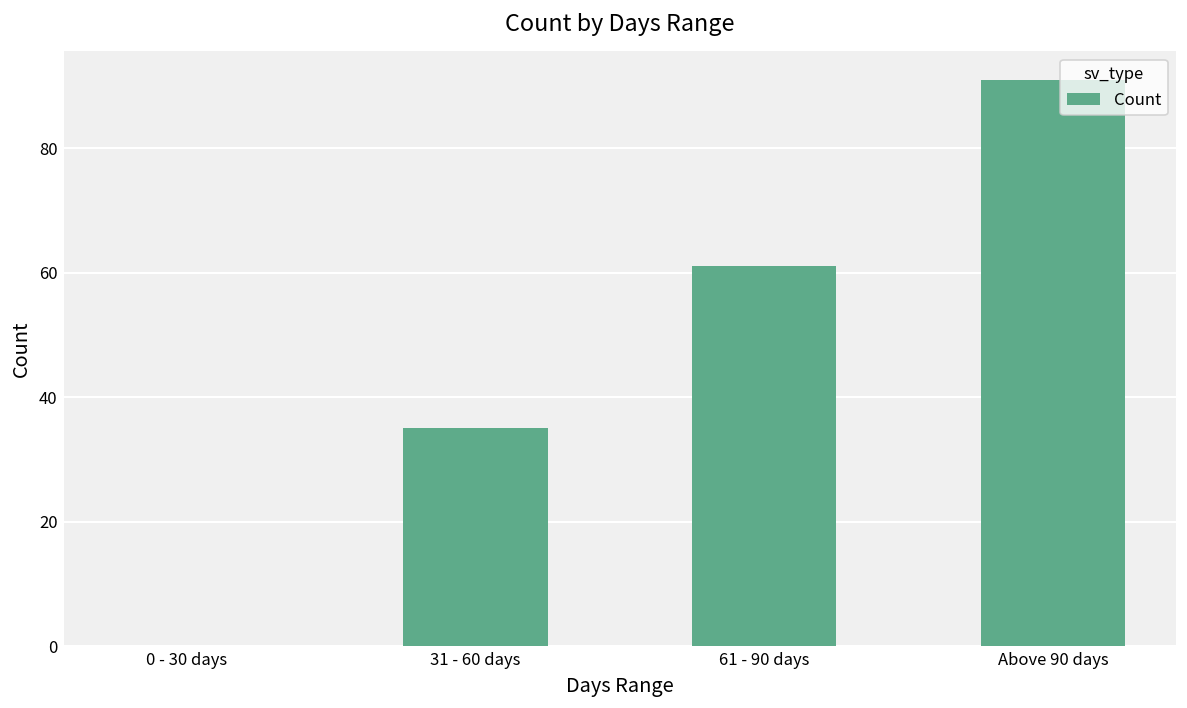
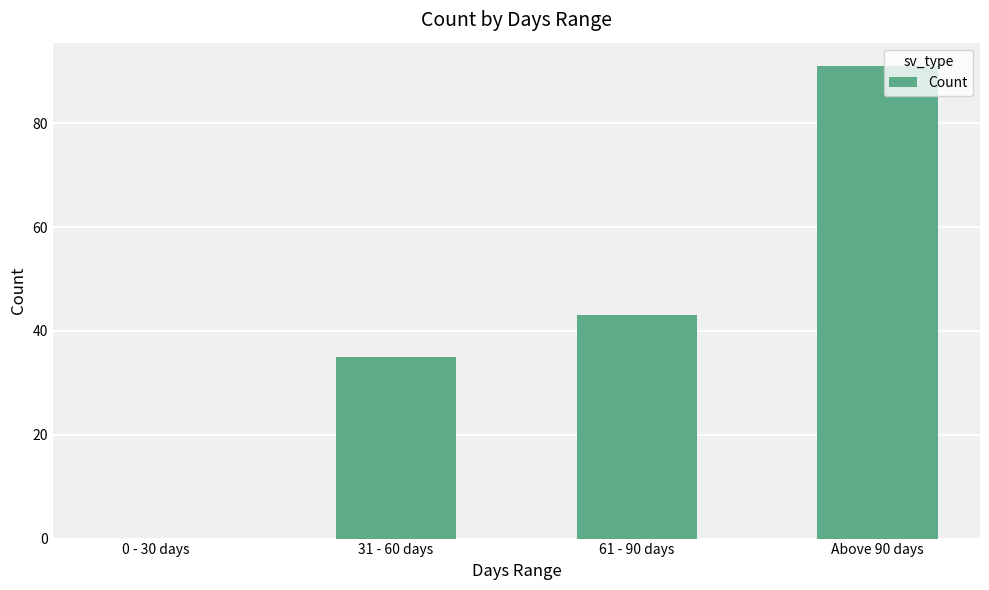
61 - 90 days: 61 -> 43
